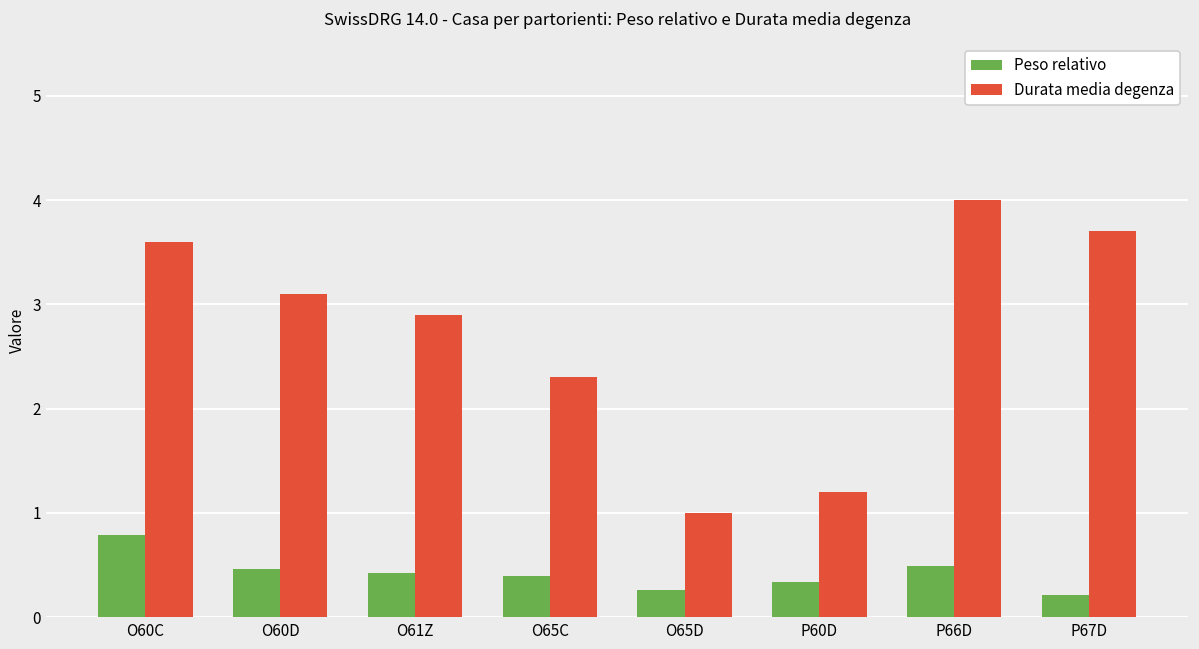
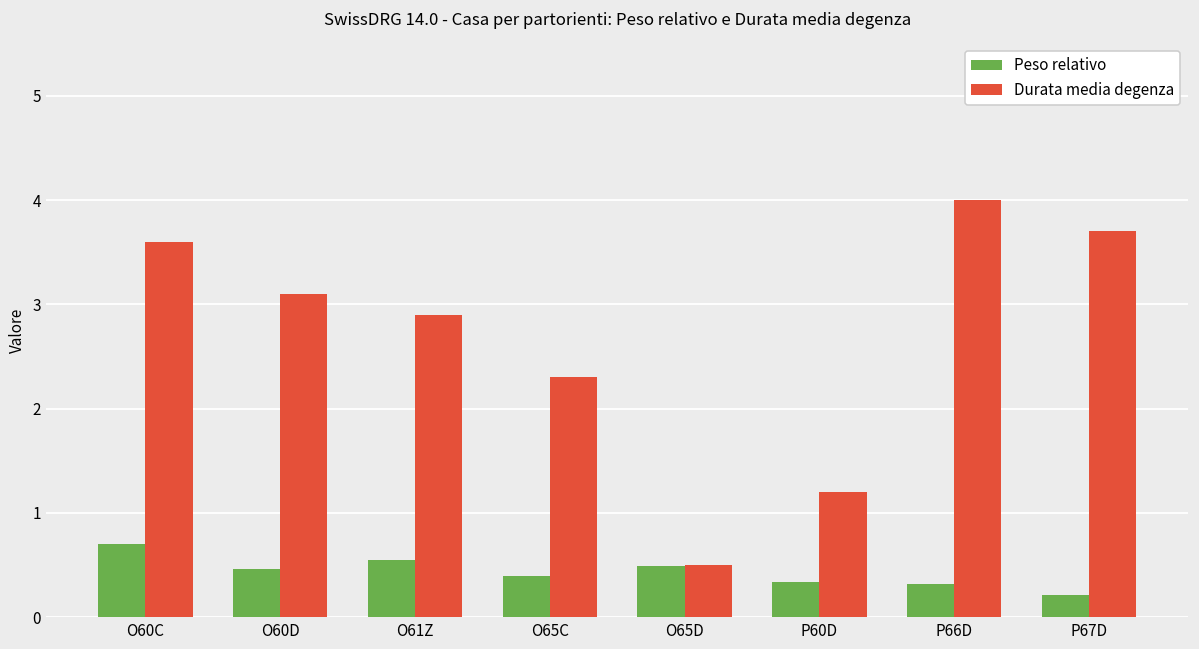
Peso relativo, O60C: 0.8 -> 0.7
Peso relativo, O61Z: 0.4 -> 0.6
Peso relativo, O65D: 0.3 -> 0.5
Durata media degenza, O65D: 1.0 -> 0.5
Peso relativo, P66D: 0.5 -> 0.3
